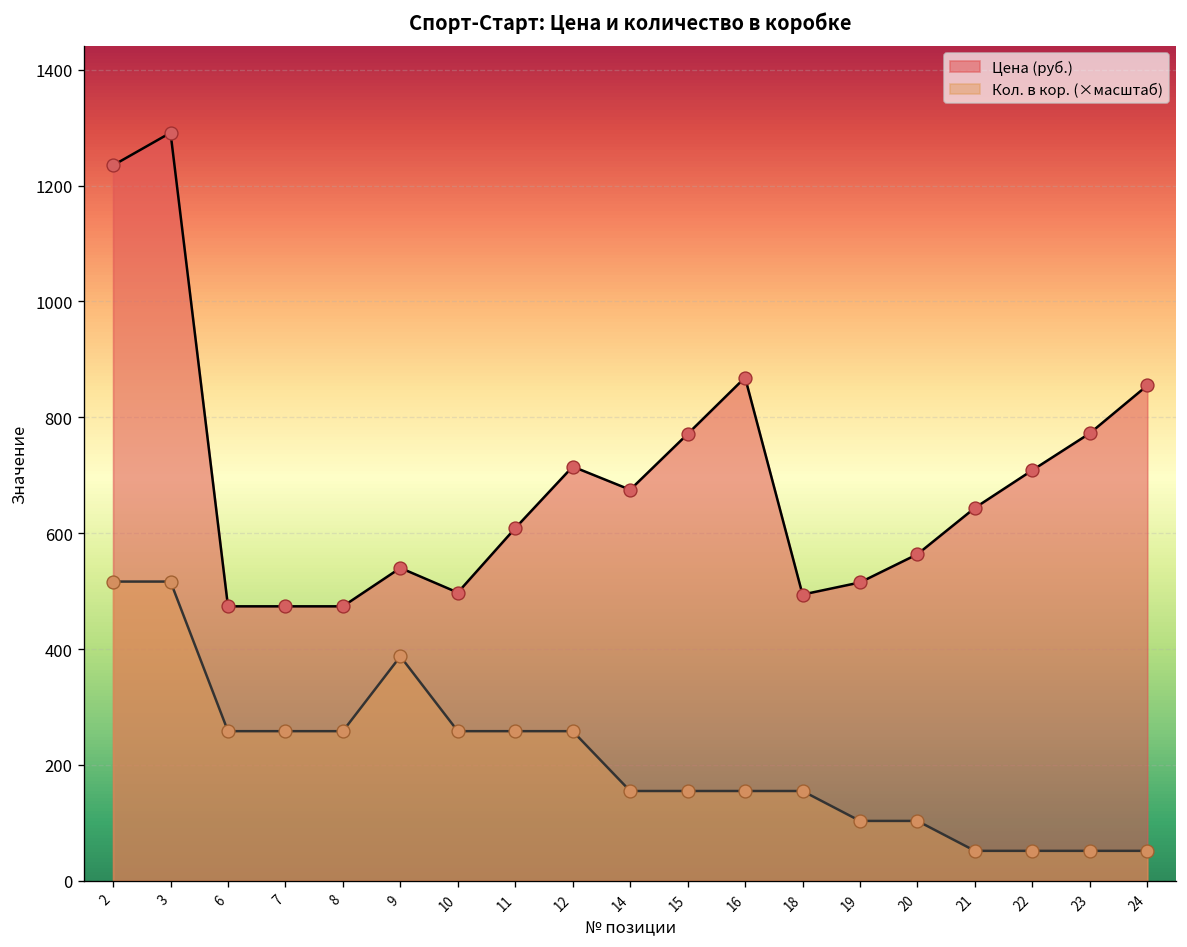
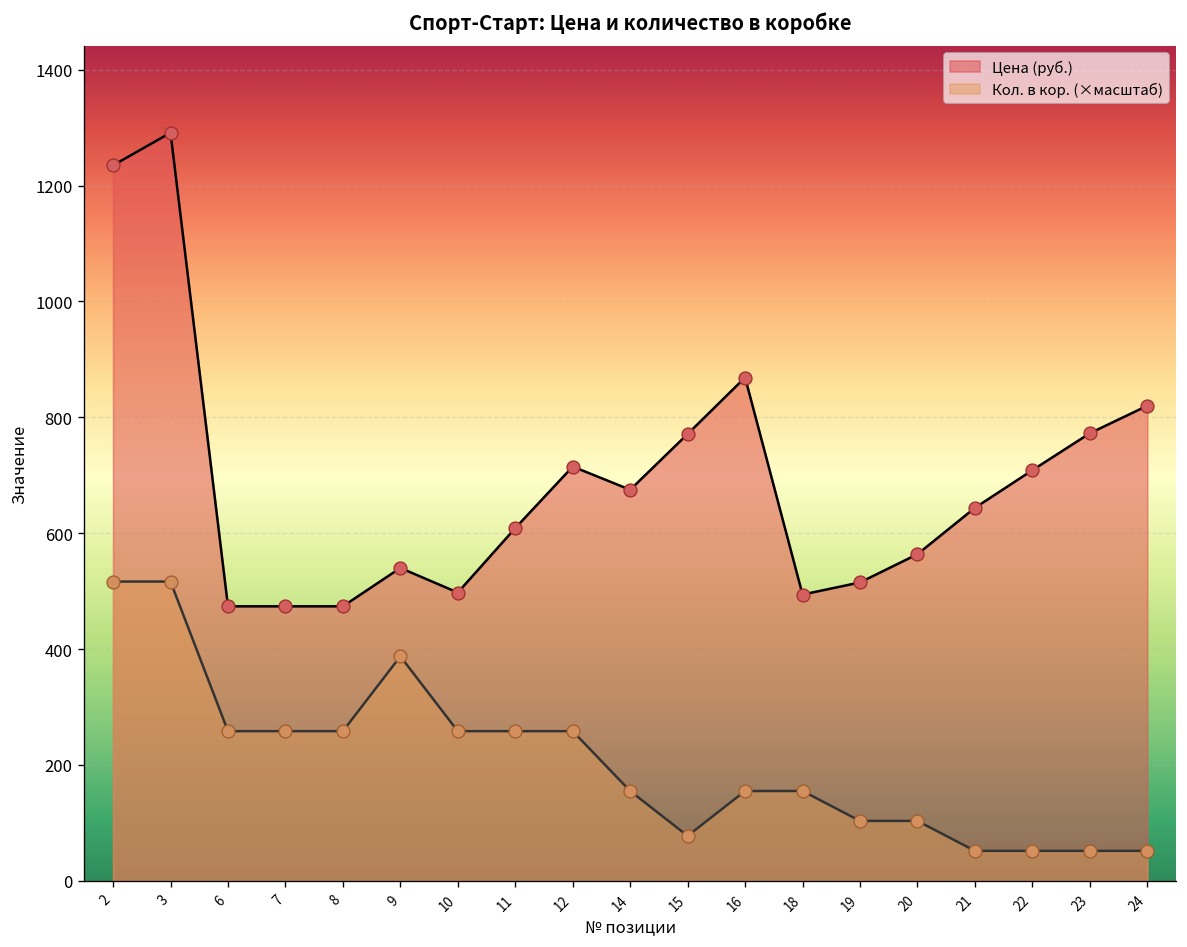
Кол. в кор. (×масштаб), 15: 150 -> 80
Цена (руб.), 24: 860 -> 820
